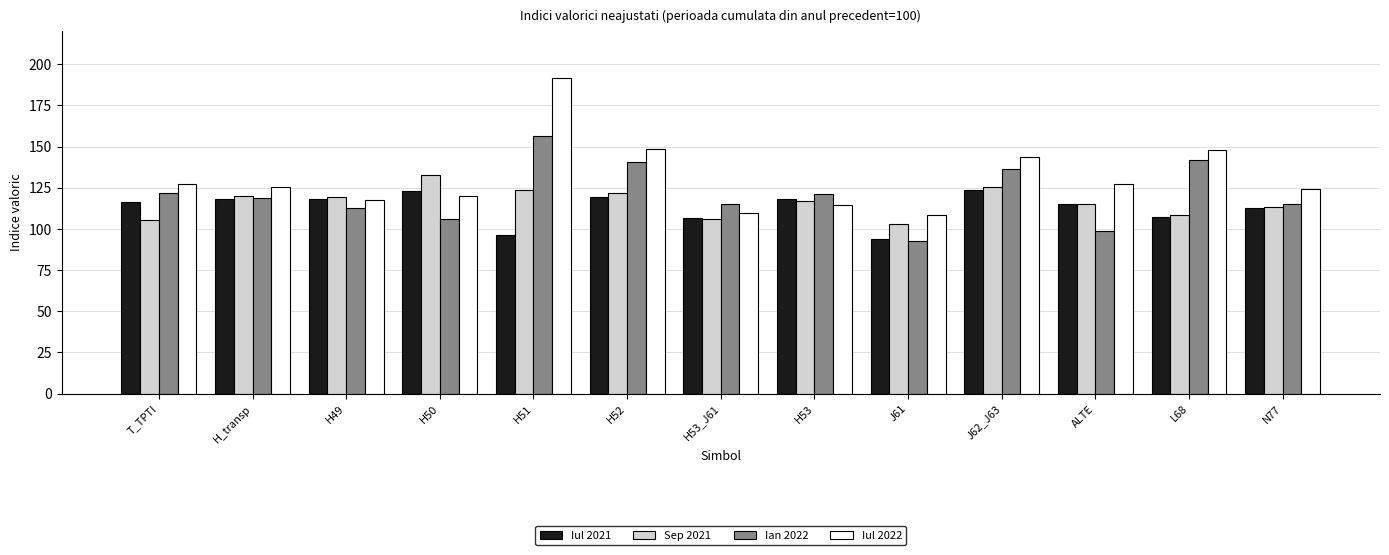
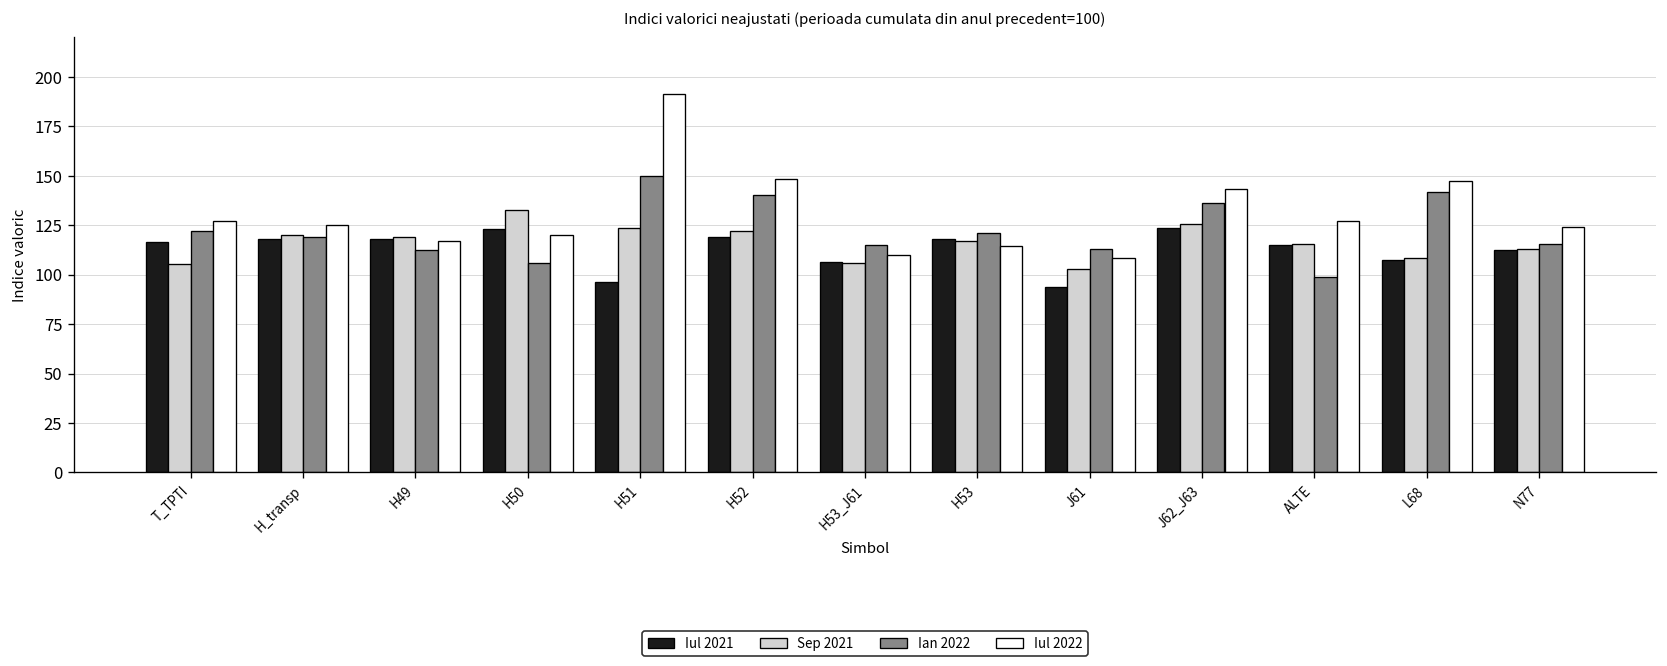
Ian 2022, H51: 156 -> 150
Ian 2022, J61: 92 -> 113
